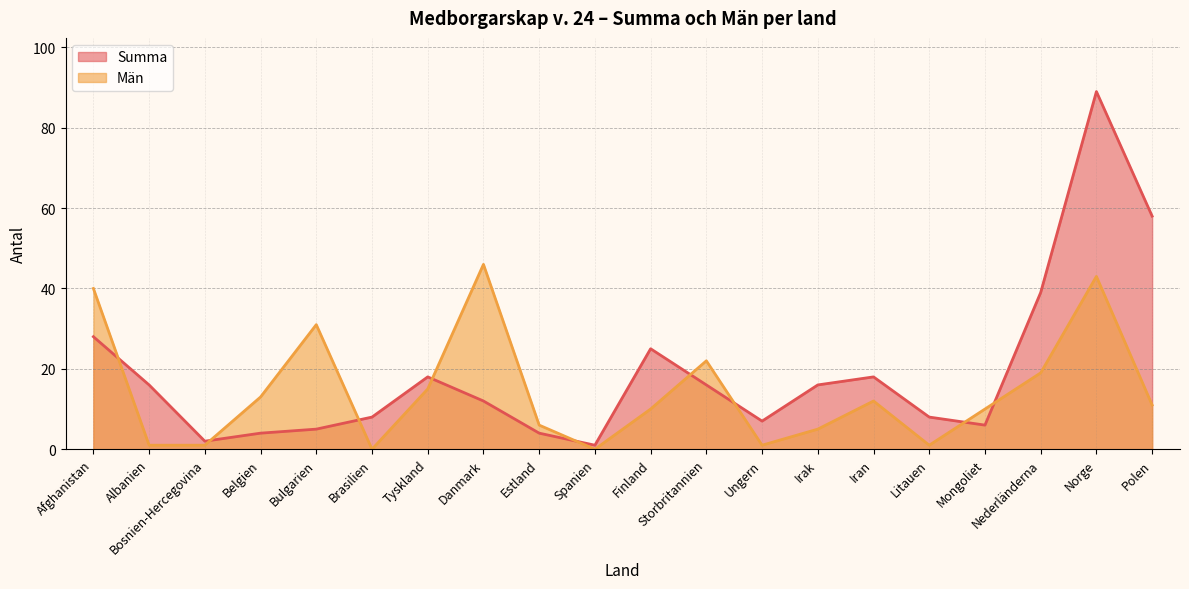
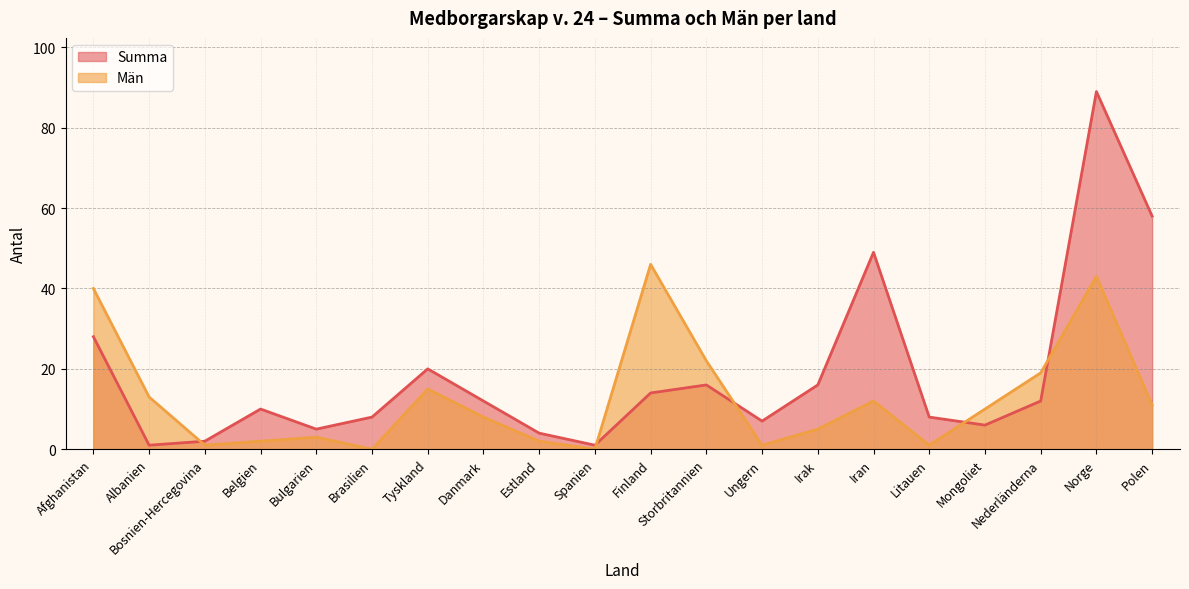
Summa, Albanien: 16 -> 1
Män, Albanien: 1 -> 13
Summa, Belgien: 4 -> 10
Män, Belgien: 13 -> 2
Män, Bulgarien: 31 -> 3
Summa, Tyskland: 18 -> 20
Män, Danmark: 46 -> 8
Män, Estland: 6 -> 2
Summa, Finland: 25 -> 14
Män, Finland: 10 -> 46
Summa, Iran: 18 -> 49
Summa, Nederländerna: 39 -> 12
